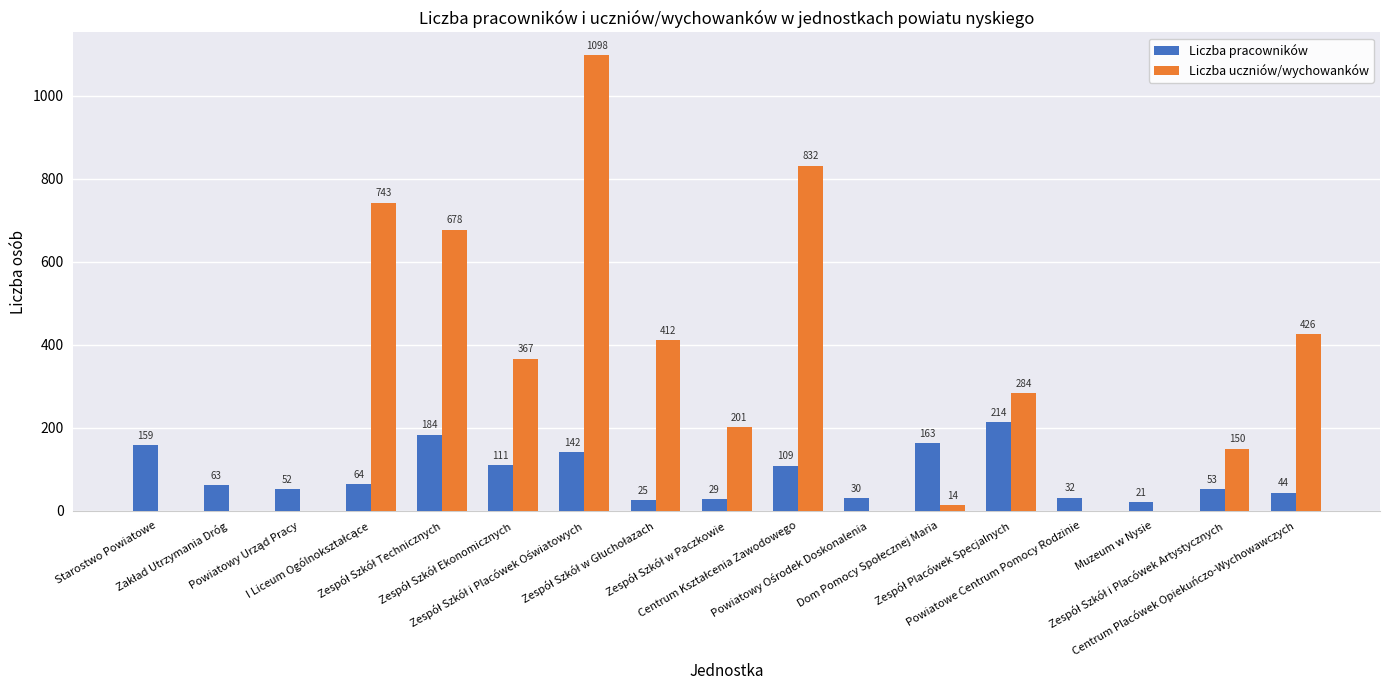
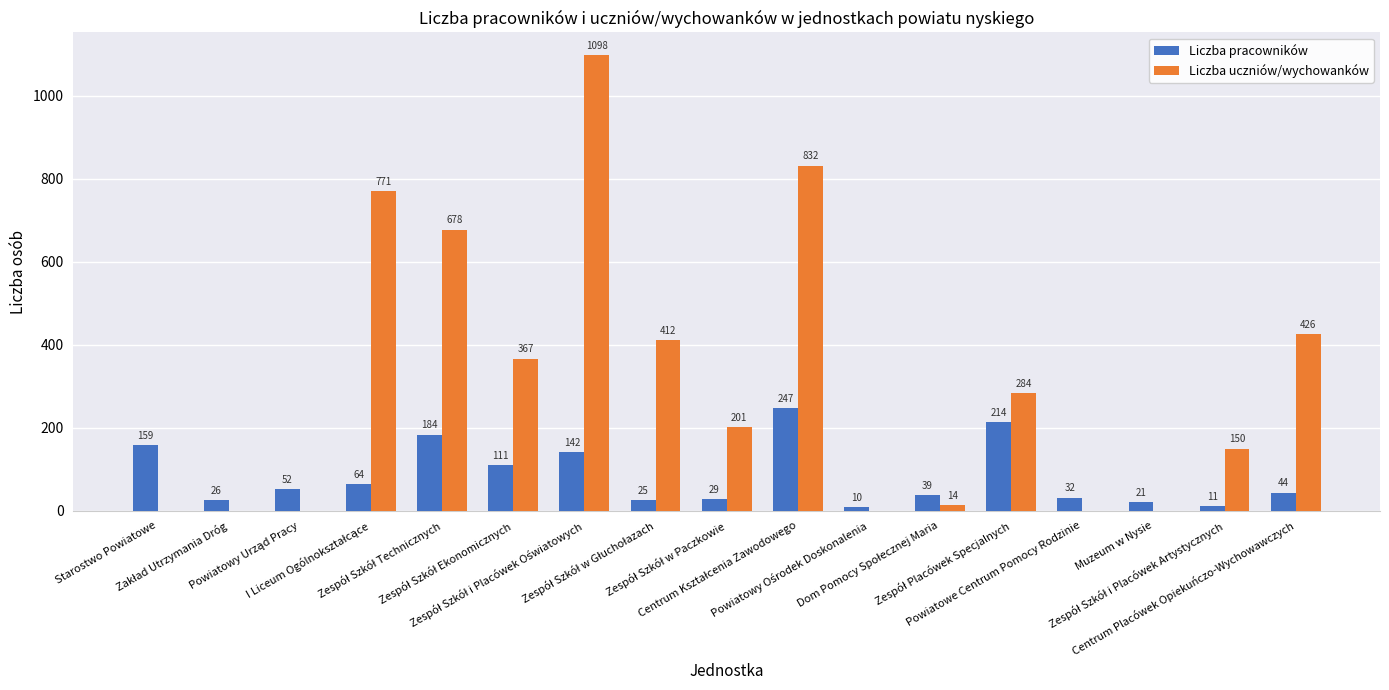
Liczba pracowników, Zakład Utrzymania Dróg: 63 -> 26
Liczba uczniów/wychowanków, I Liceum Ogólnokształcące: 743 -> 771
Liczba pracowników, Centrum Kształcenia Zawodowego: 109 -> 247
Liczba pracowników, Powiatowy Ośrodek Doskonalenia: 30 -> 10
Liczba pracowników, Dom Pomocy Społecznej Maria: 163 -> 39
Liczba pracowników, Zespół Szkół i Placówek Artystycznych: 53 -> 11
